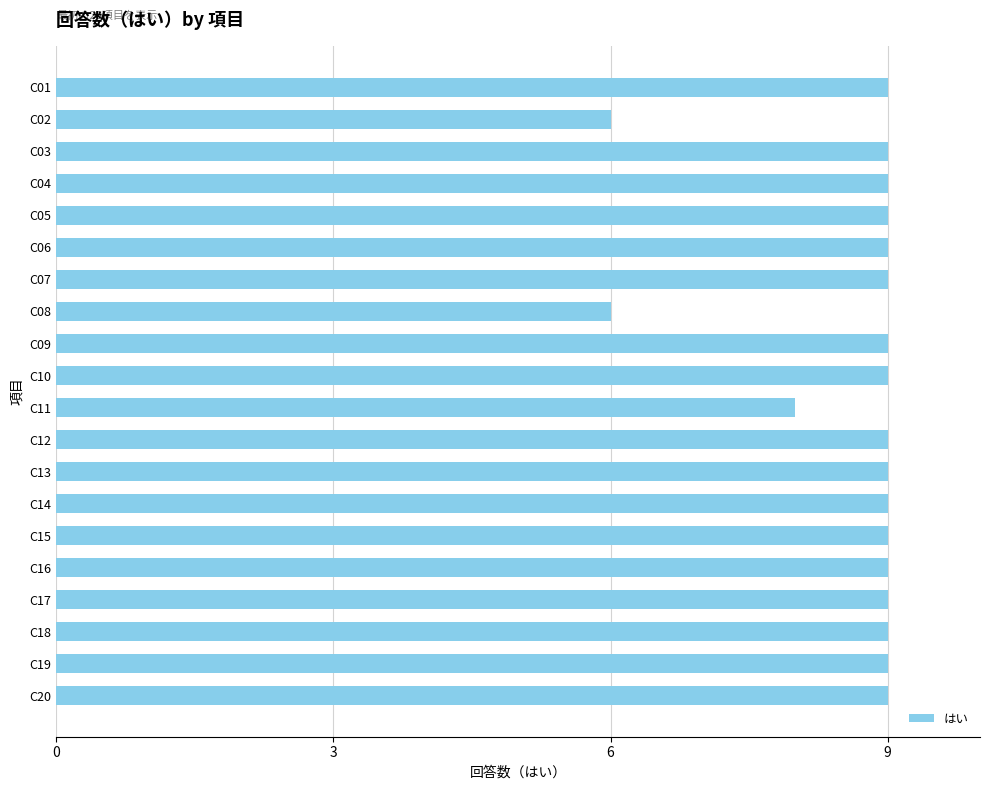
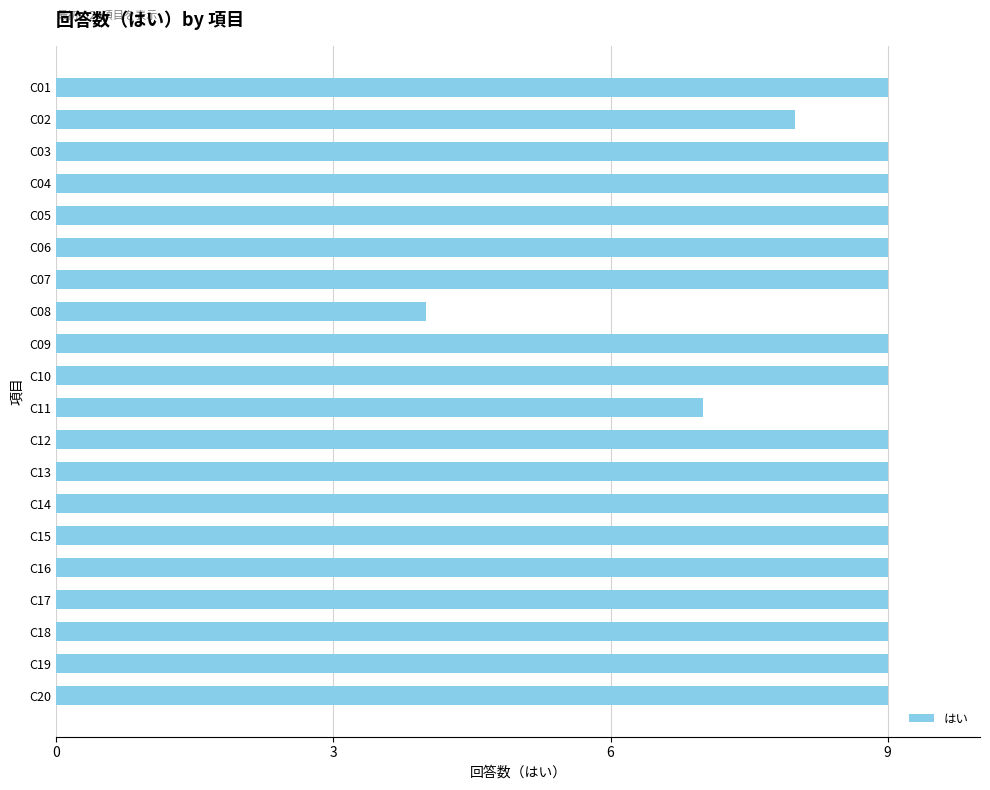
C02: 6 -> 8
C08: 6 -> 4
C11: 8 -> 7
